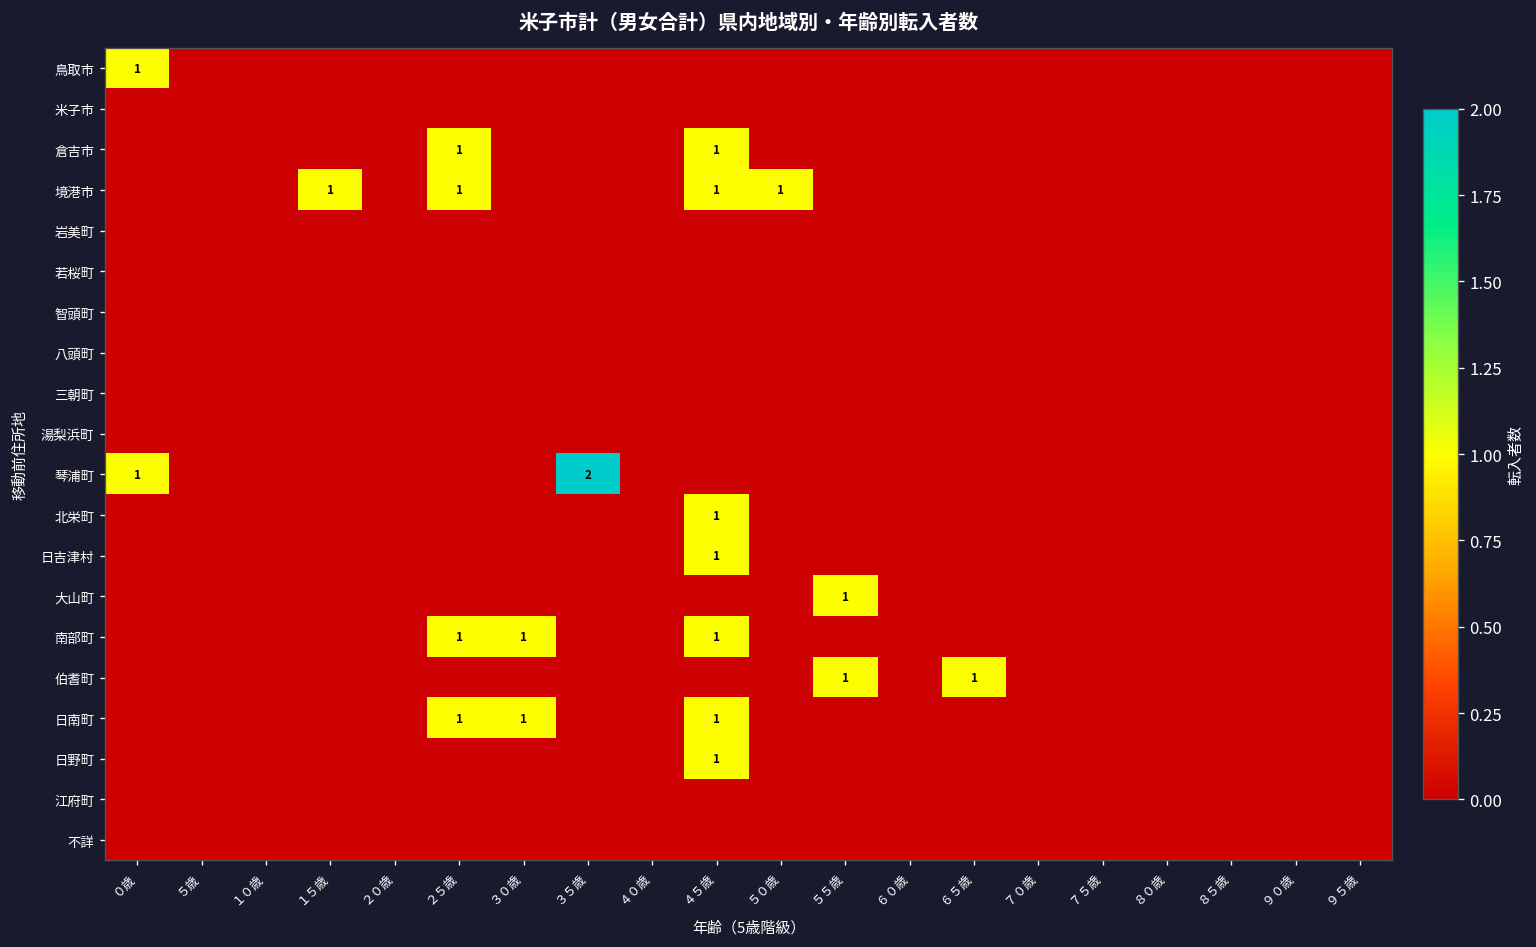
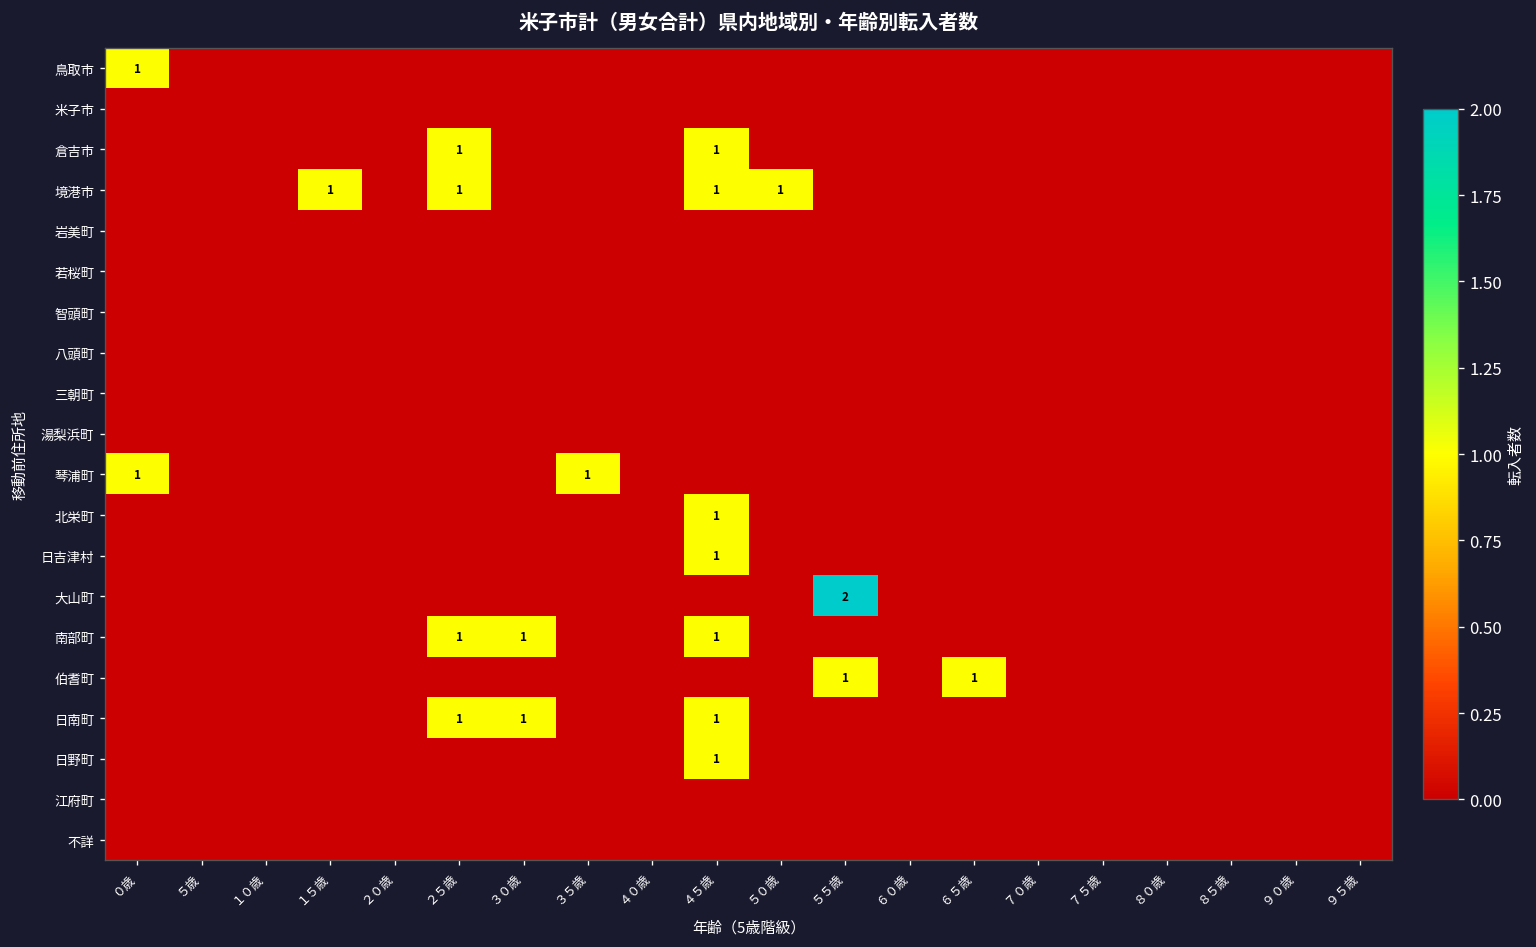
琴浦町, ３５歳: 2 -> 1
大山町, ５５歳: 1 -> 2
